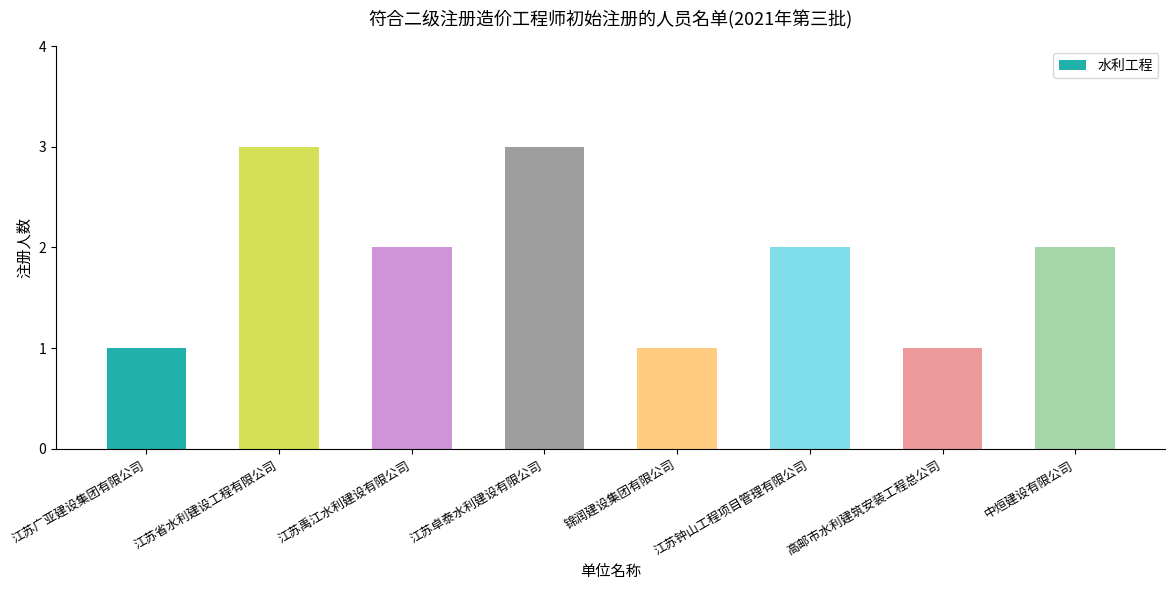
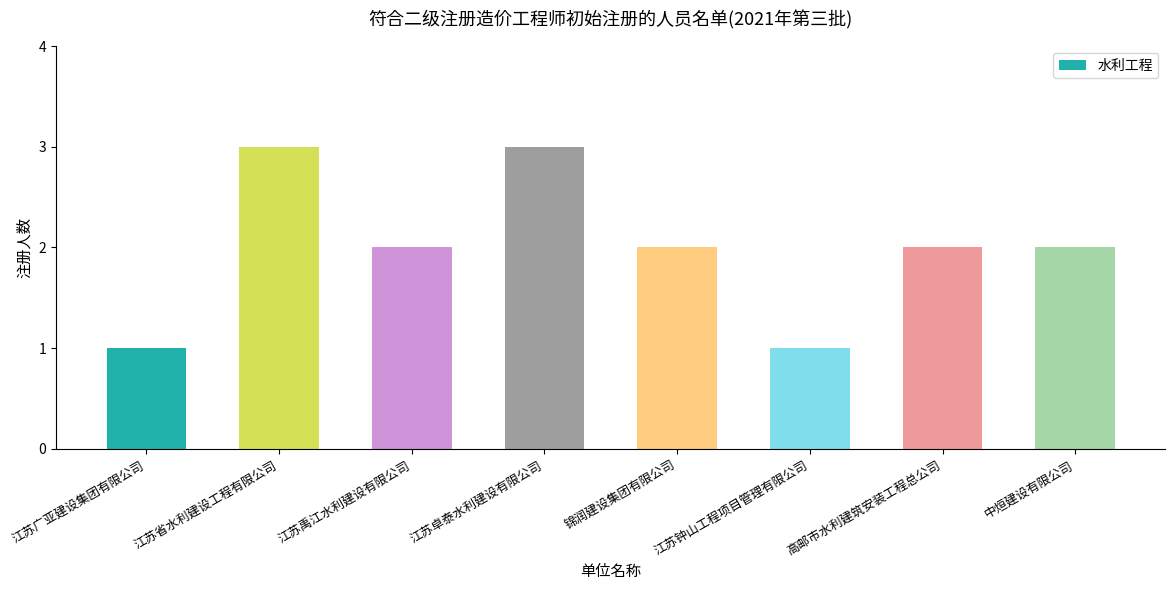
锦润建设集团有限公司: 1 -> 2
江苏钟山工程项目管理有限公司: 2 -> 1
高邮市水利建筑安装工程总公司: 1 -> 2
